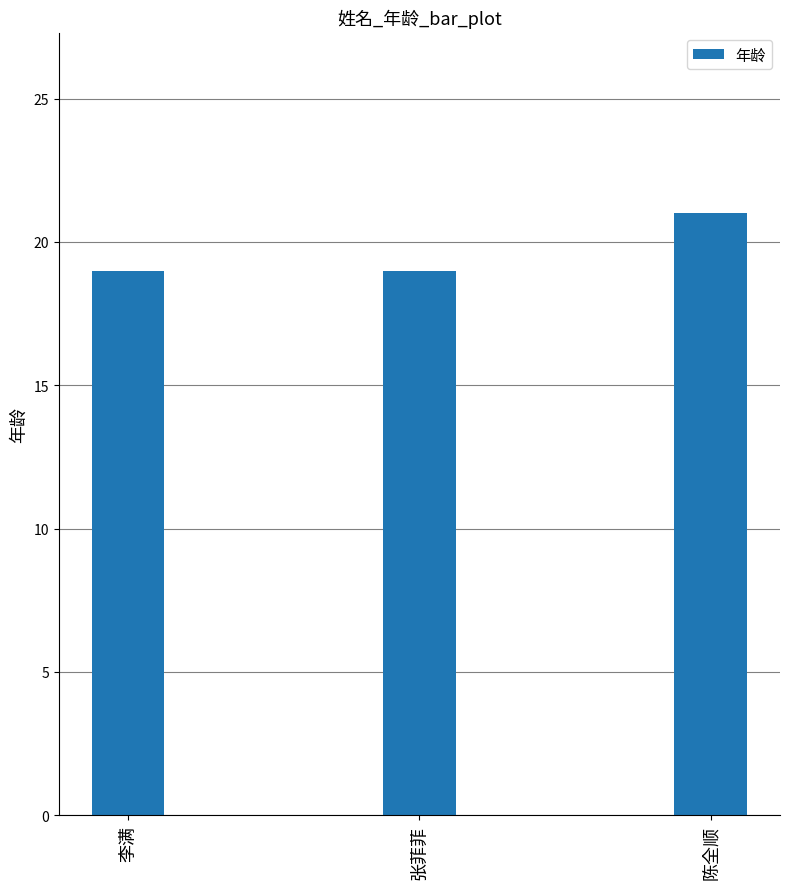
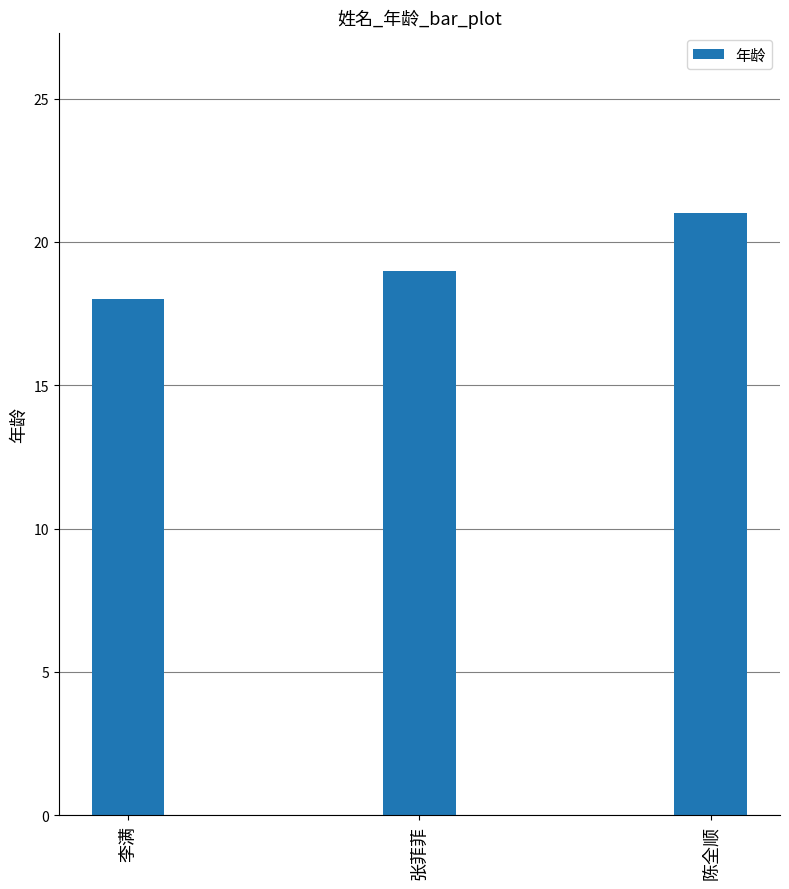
李满: 19 -> 18
